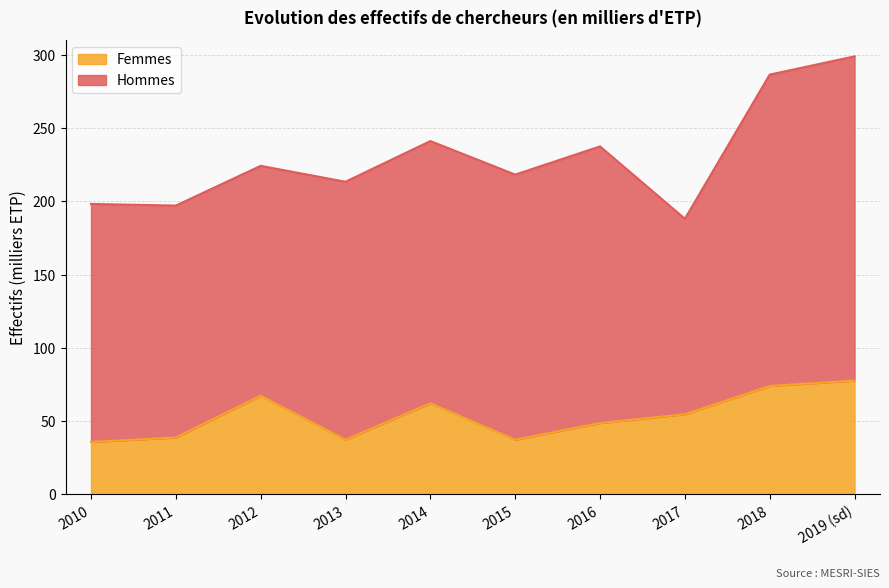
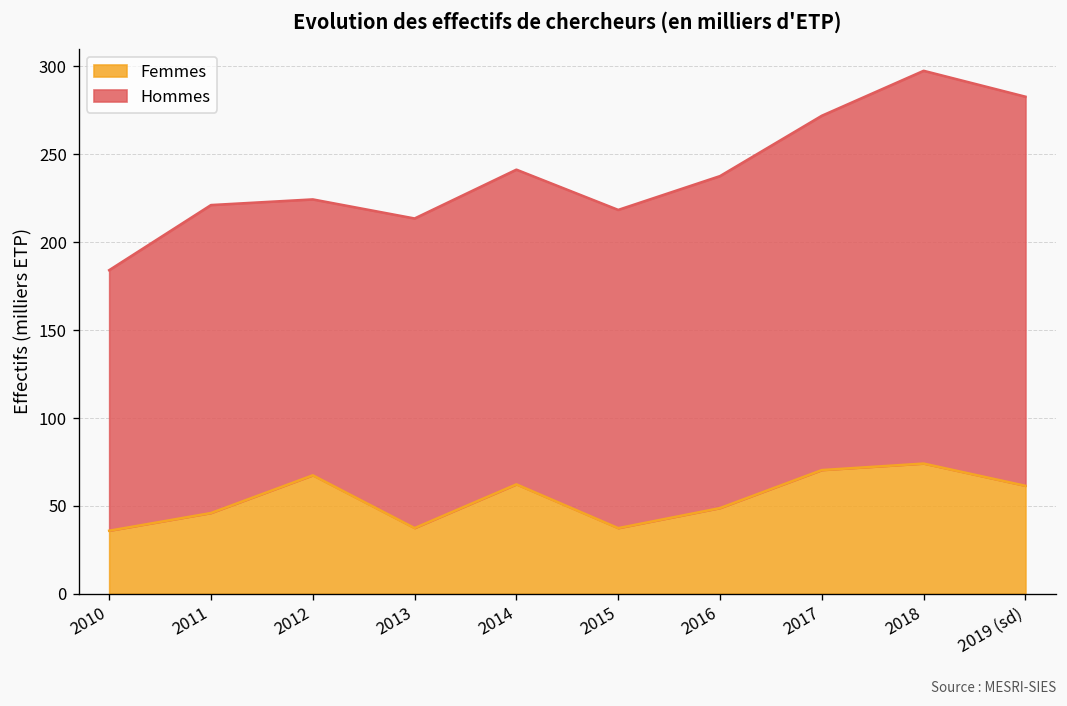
Hommes, 2010: 162 -> 148
Femmes, 2011: 39 -> 46
Hommes, 2011: 158 -> 175
Femmes, 2017: 55 -> 70
Hommes, 2017: 133 -> 202
Hommes, 2018: 213 -> 223
Femmes, 2019 (sd): 78 -> 61
